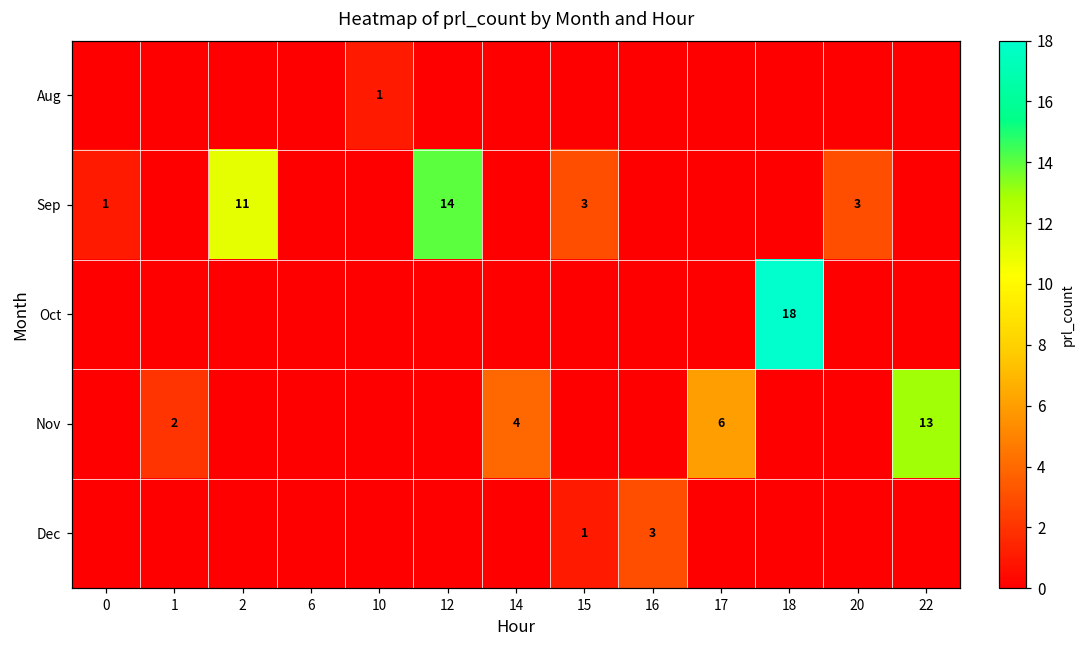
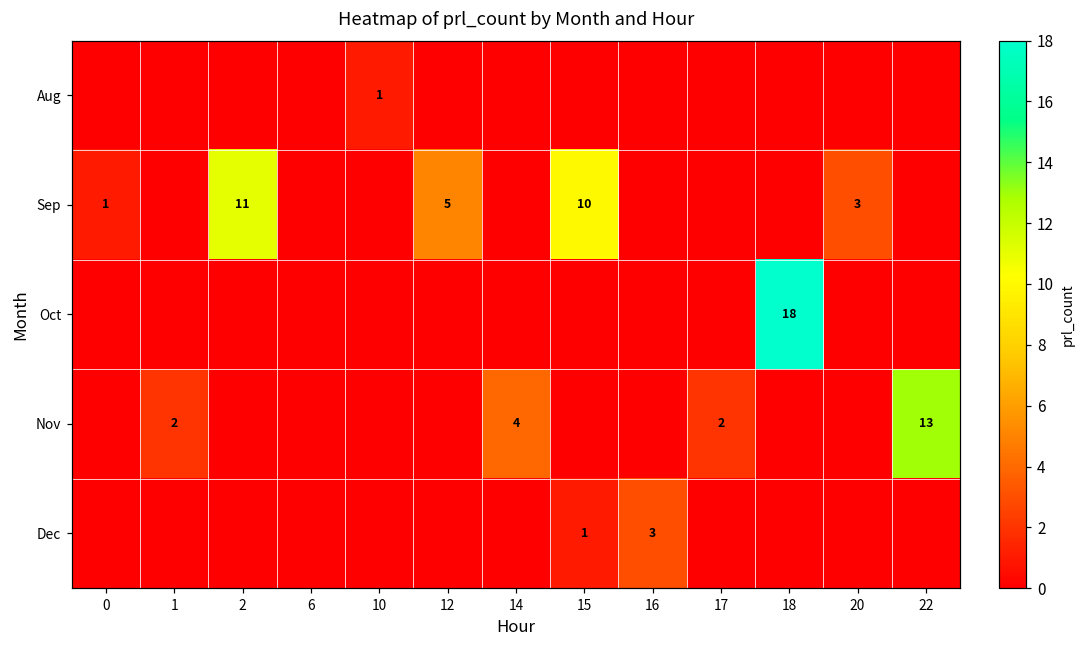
Sep, 12: 14 -> 5
Sep, 15: 3 -> 10
Nov, 17: 6 -> 2
